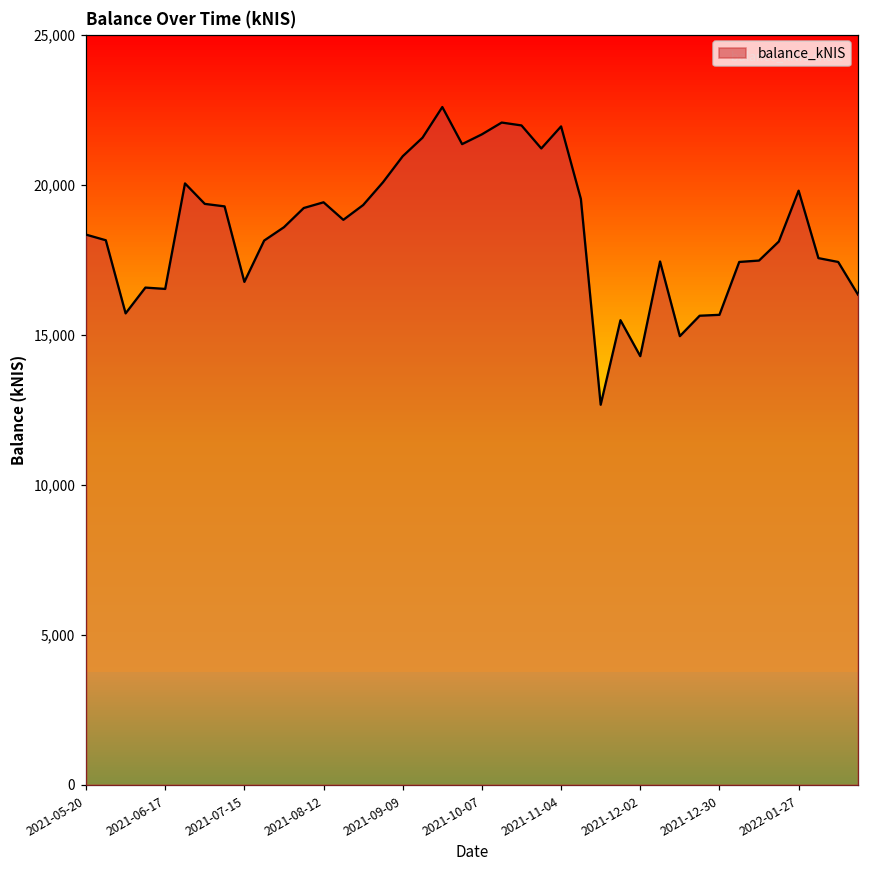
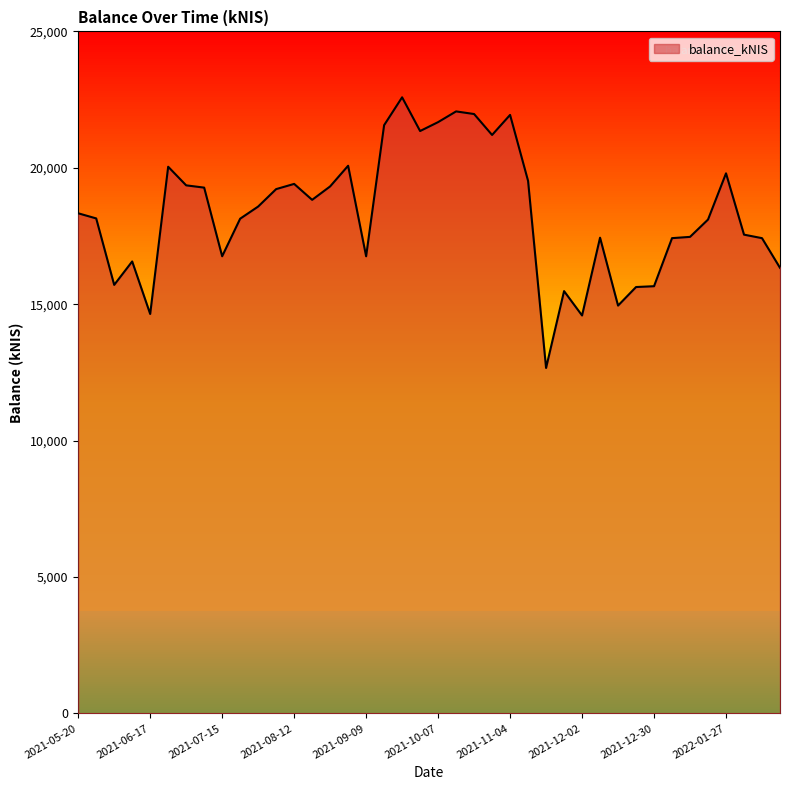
2021-06-17: 16,500 -> 14,600
2021-09-09: 20,900 -> 16,800
2021-12-02: 14,300 -> 14,600
